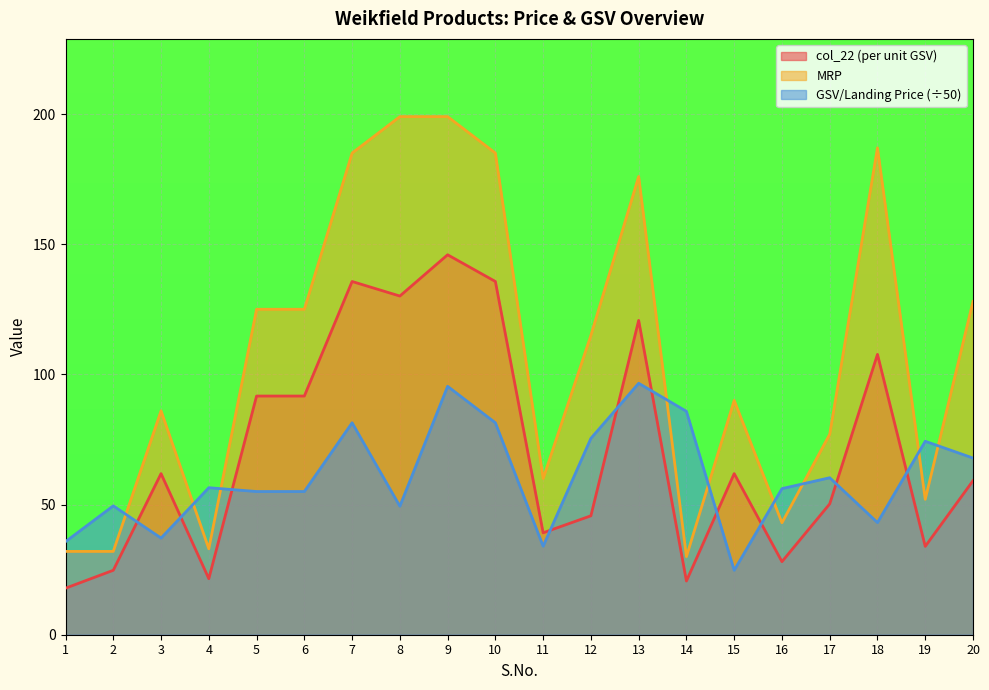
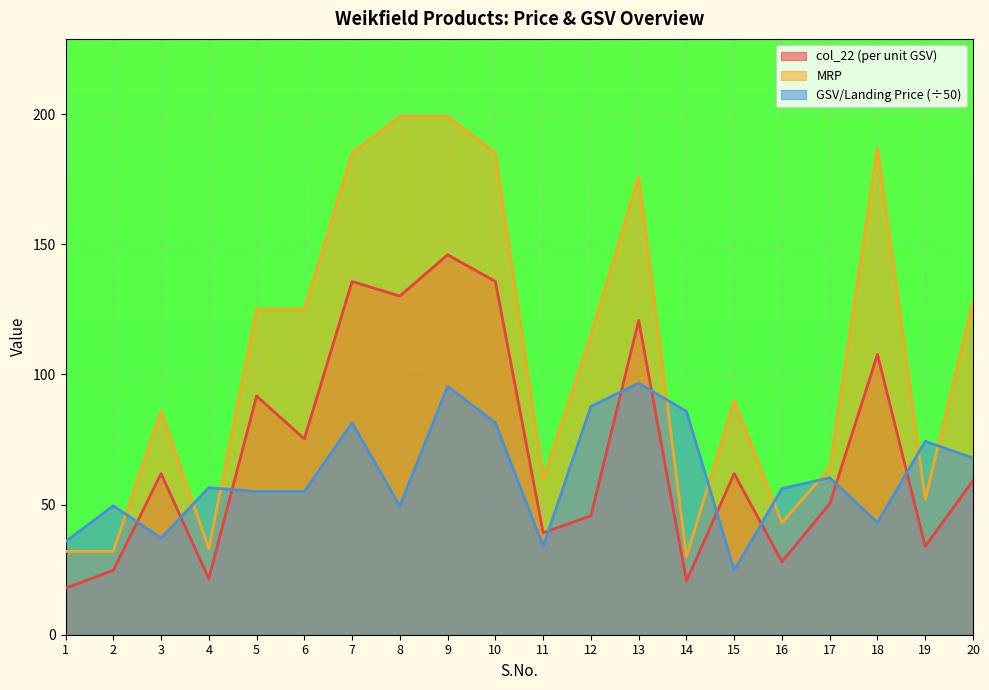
col_22 (per unit GSV), 6: 92 -> 75
GSV/Landing Price (÷50), 12: 75 -> 88
MRP, 17: 77 -> 64
